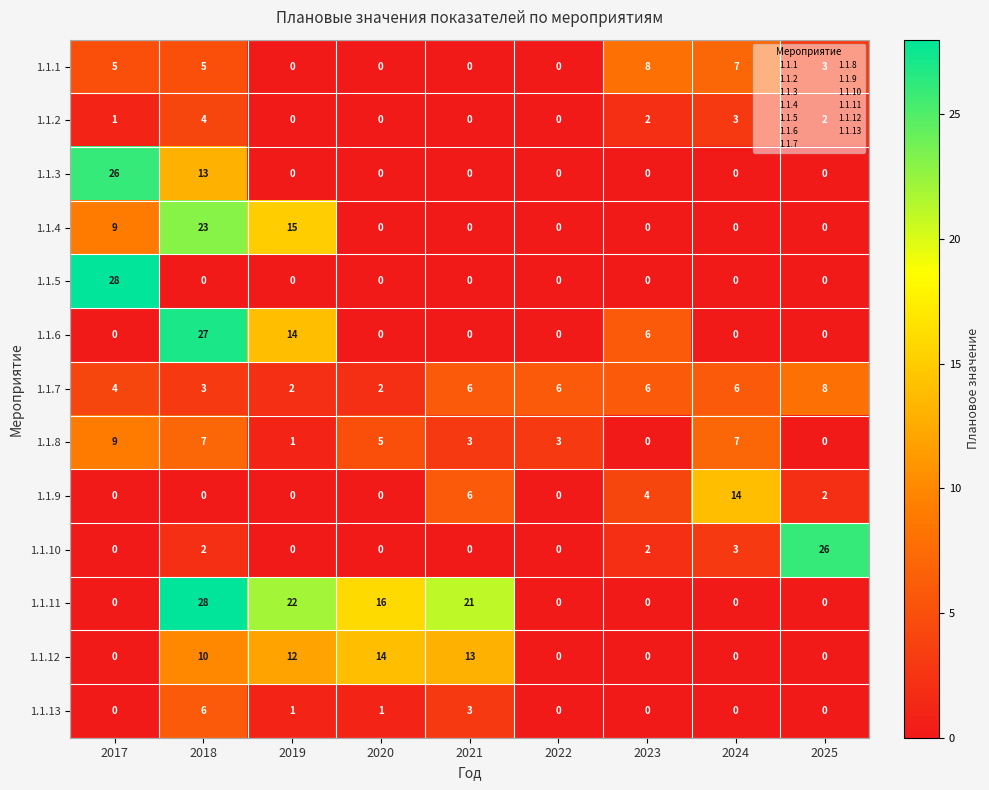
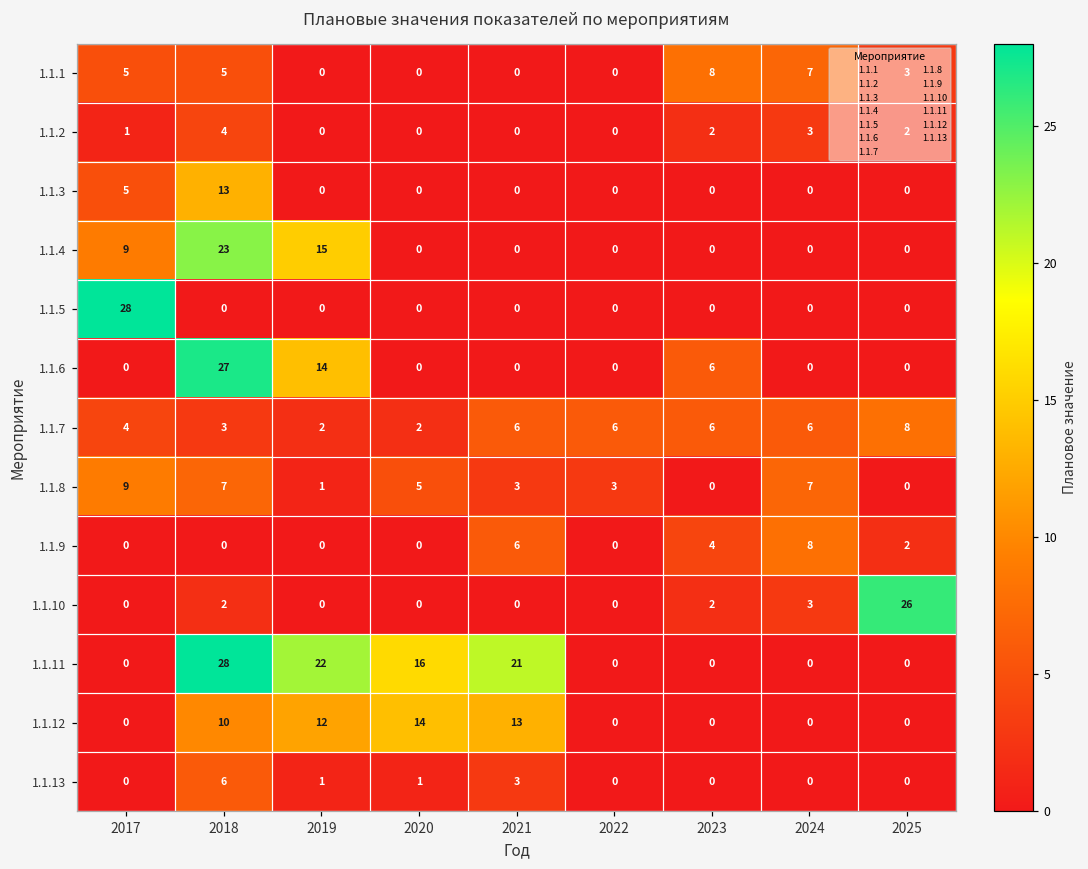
1.1.3, 2017: 26 -> 5
1.1.9, 2024: 14 -> 8
